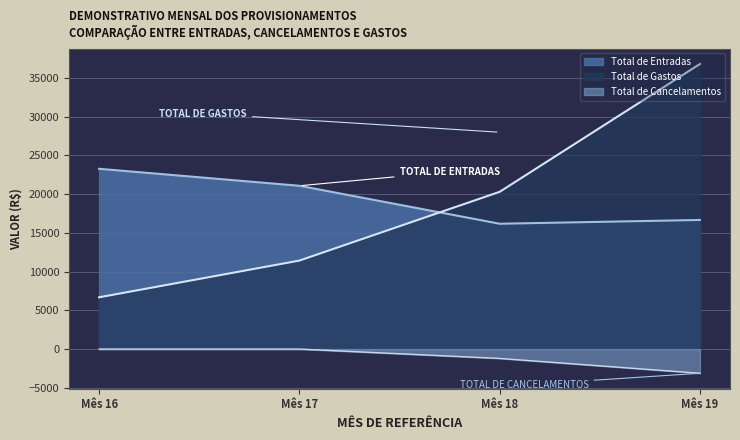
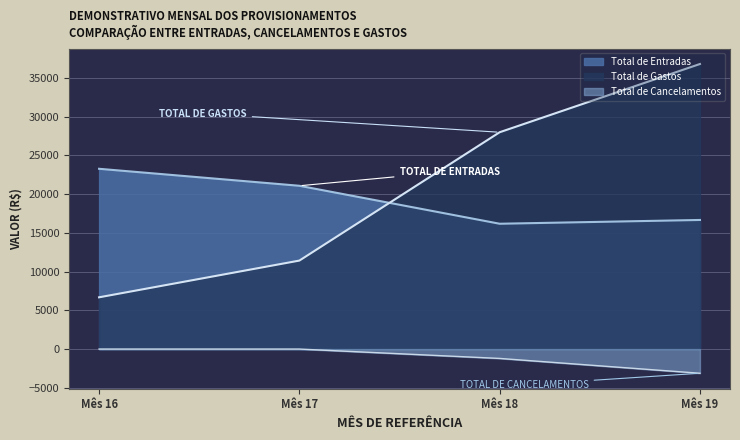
Total de Gastos, Mês 18: 20000 -> 28000
